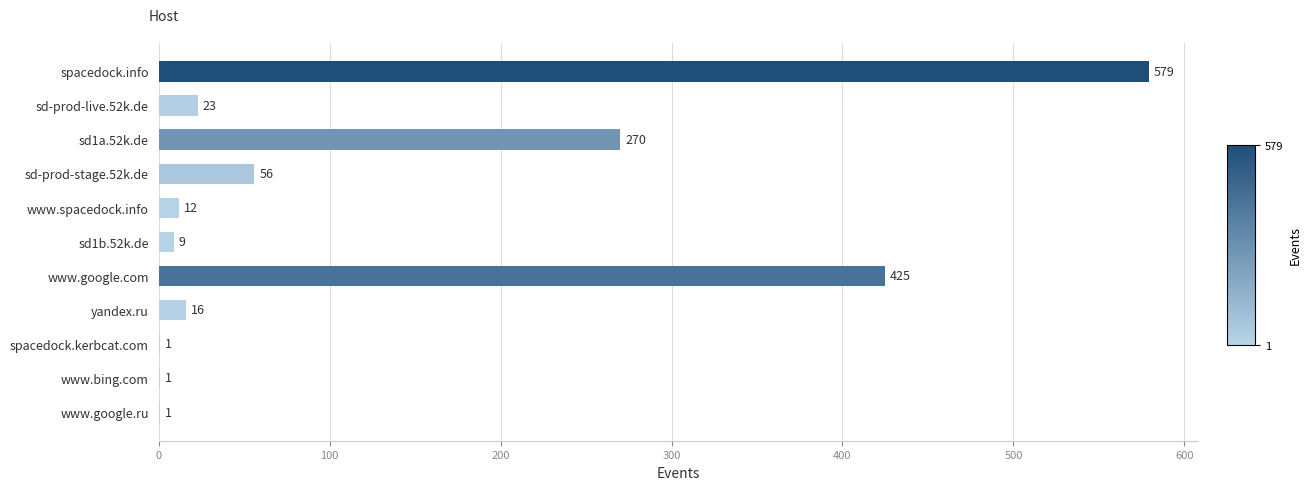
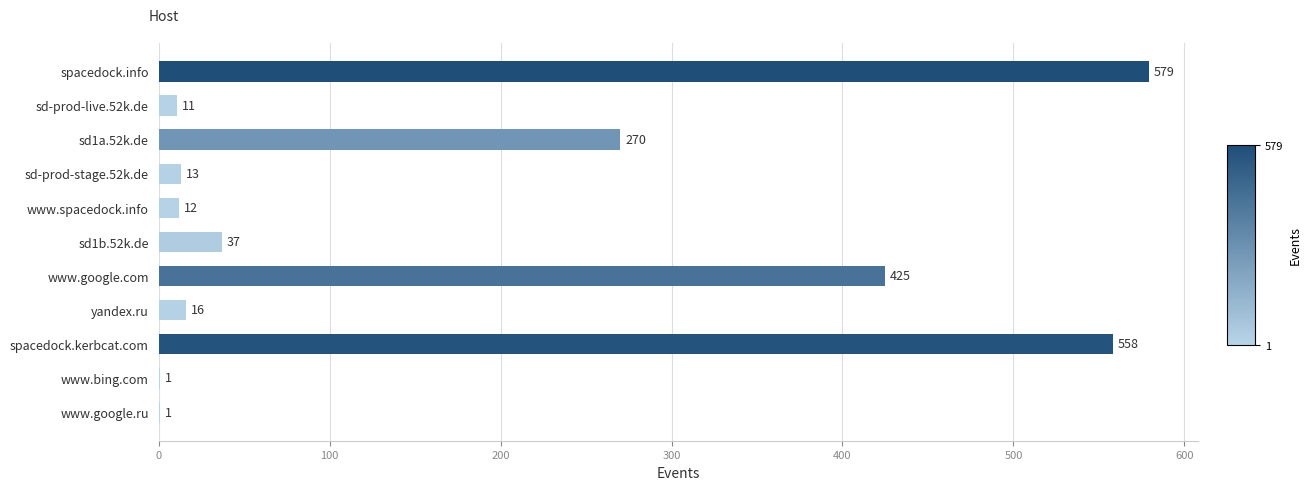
sd-prod-live.52k.de: 23 -> 11
sd-prod-stage.52k.de: 56 -> 13
sd1b.52k.de: 9 -> 37
spacedock.kerbcat.com: 1 -> 558
